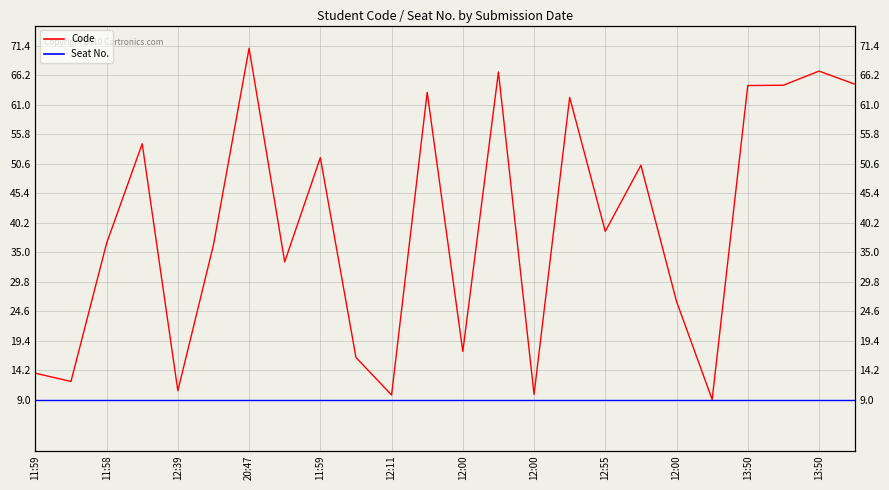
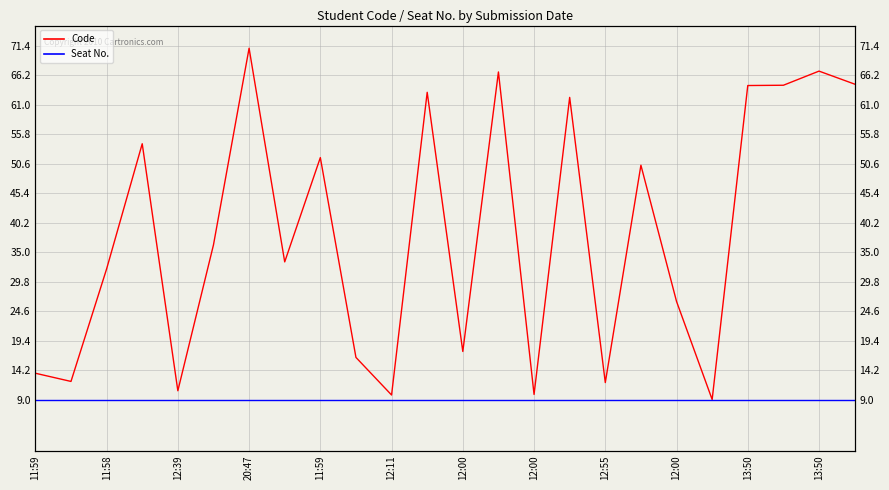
Code, 11:58: 37 -> 32
Code, 12:55: 39 -> 12
